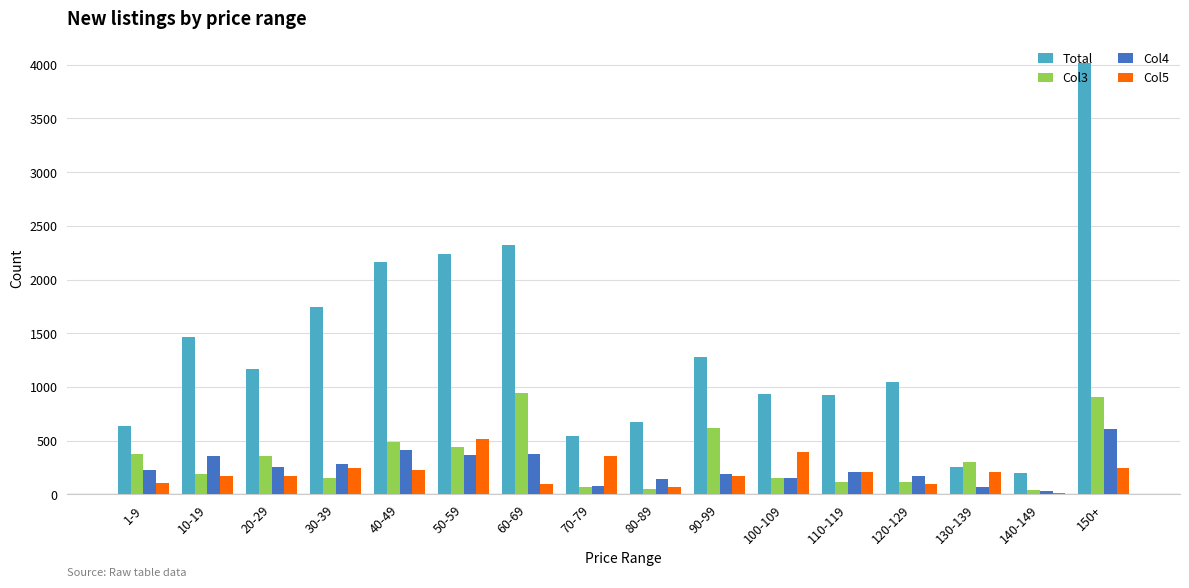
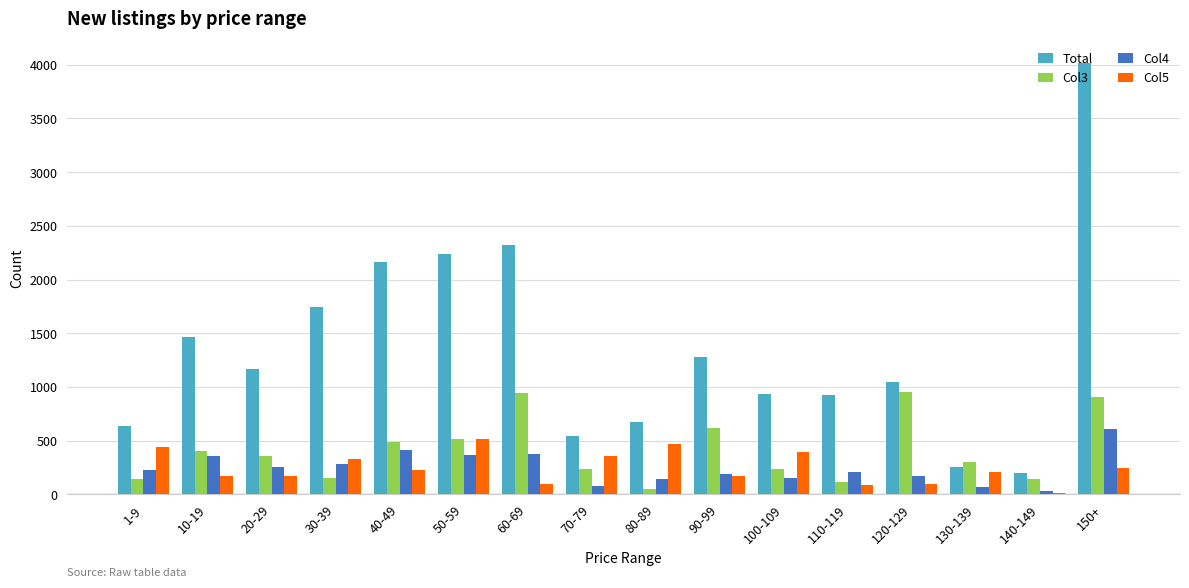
Col3, 1-9: 370 -> 140
Col5, 1-9: 110 -> 440
Col3, 10-19: 190 -> 400
Col5, 30-39: 240 -> 330
Col3, 50-59: 440 -> 520
Col3, 70-79: 70 -> 230
Col5, 80-89: 70 -> 470
Col3, 100-109: 150 -> 240
Col5, 110-119: 210 -> 90
Col3, 120-129: 120 -> 950
Col3, 140-149: 40 -> 150
